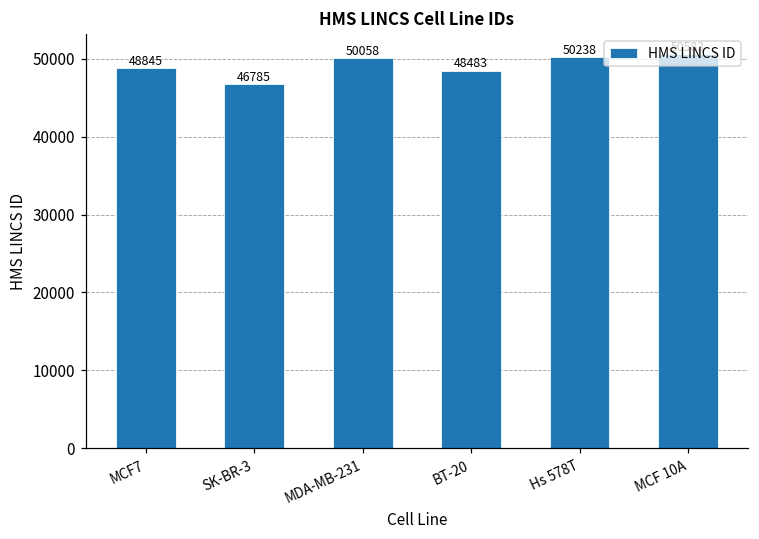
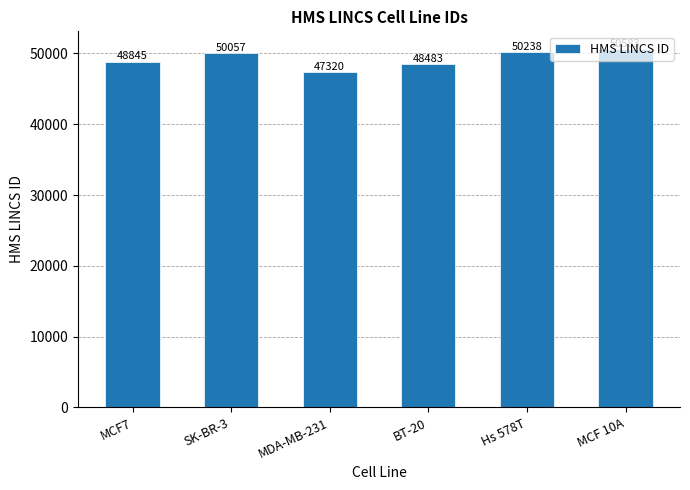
SK-BR-3: 46785 -> 50057
MDA-MB-231: 50058 -> 47320
